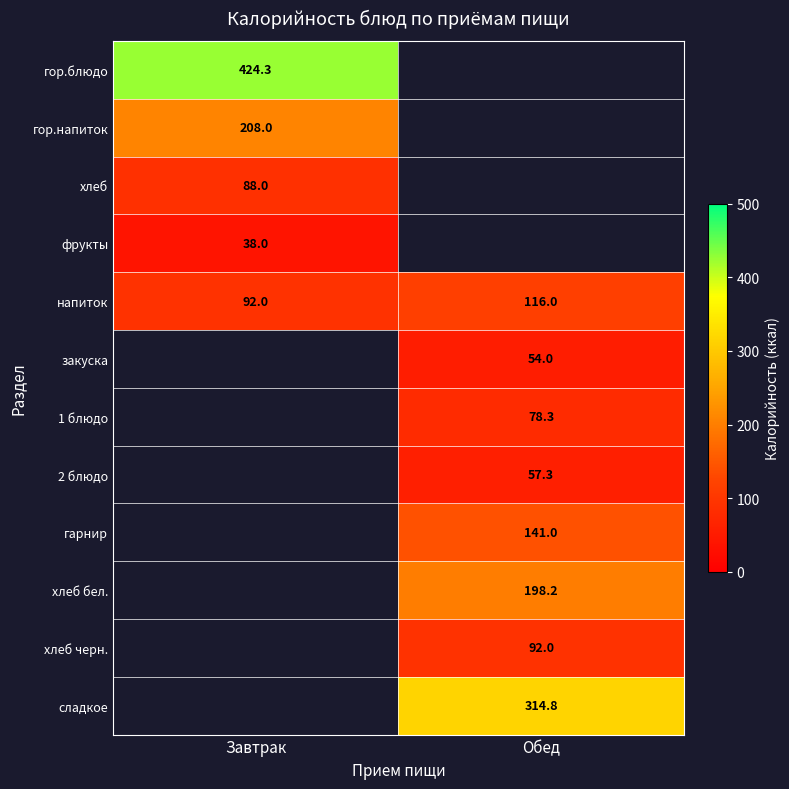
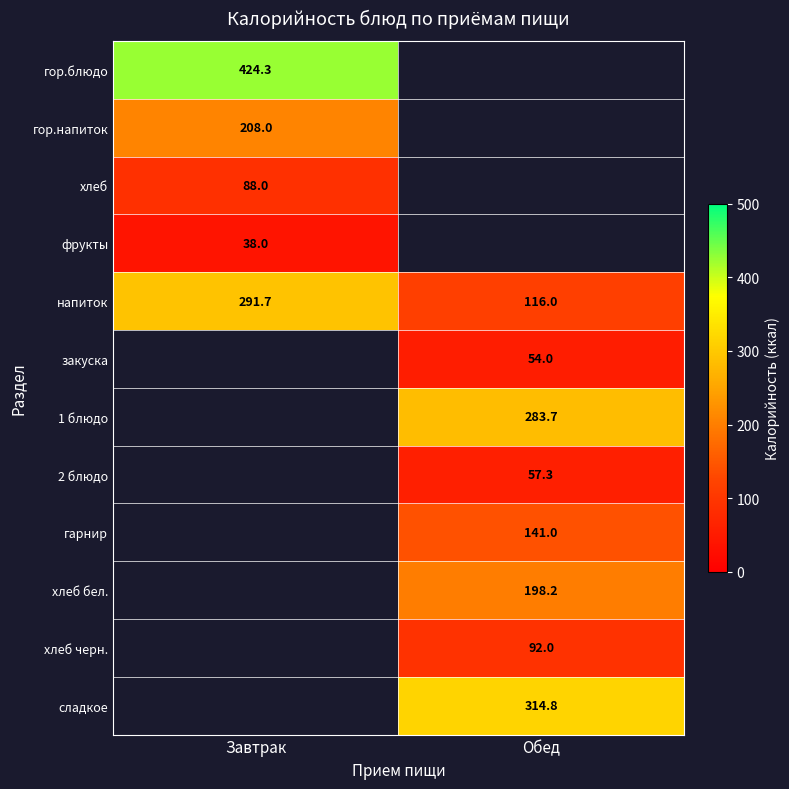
напиток, Завтрак: 92.0 -> 291.7
1 блюдо, Обед: 78.3 -> 283.7
